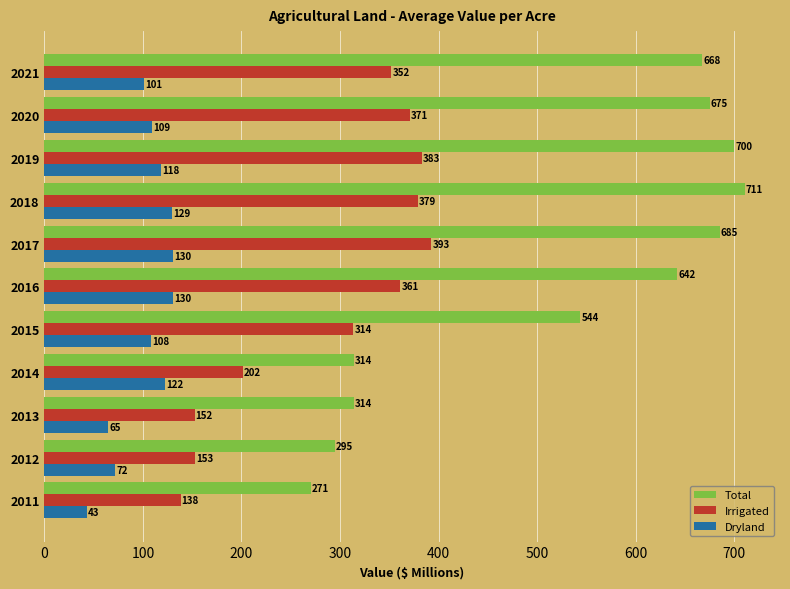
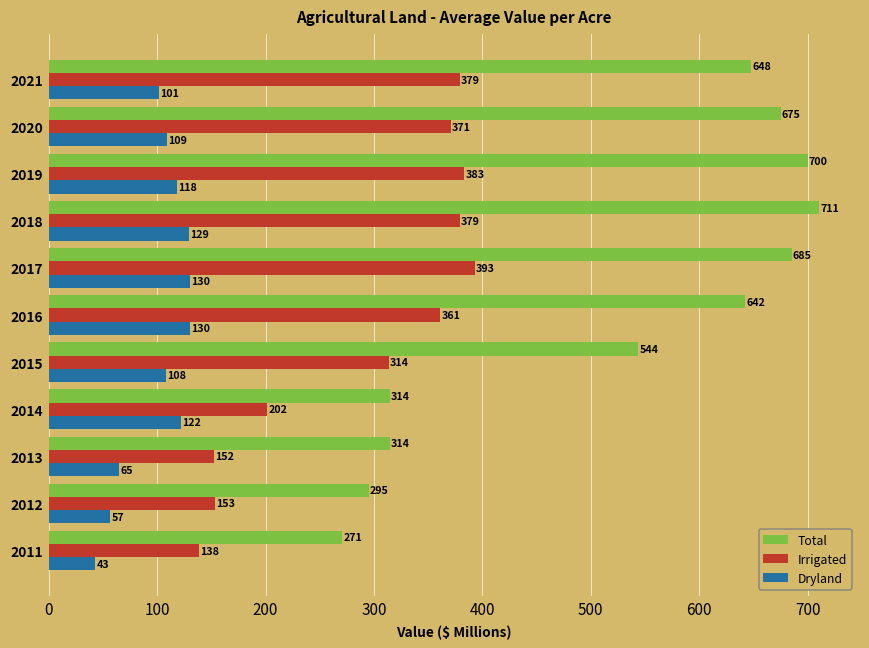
Total, 2021: 668 -> 648
Irrigated, 2021: 352 -> 379
Dryland, 2012: 72 -> 57
